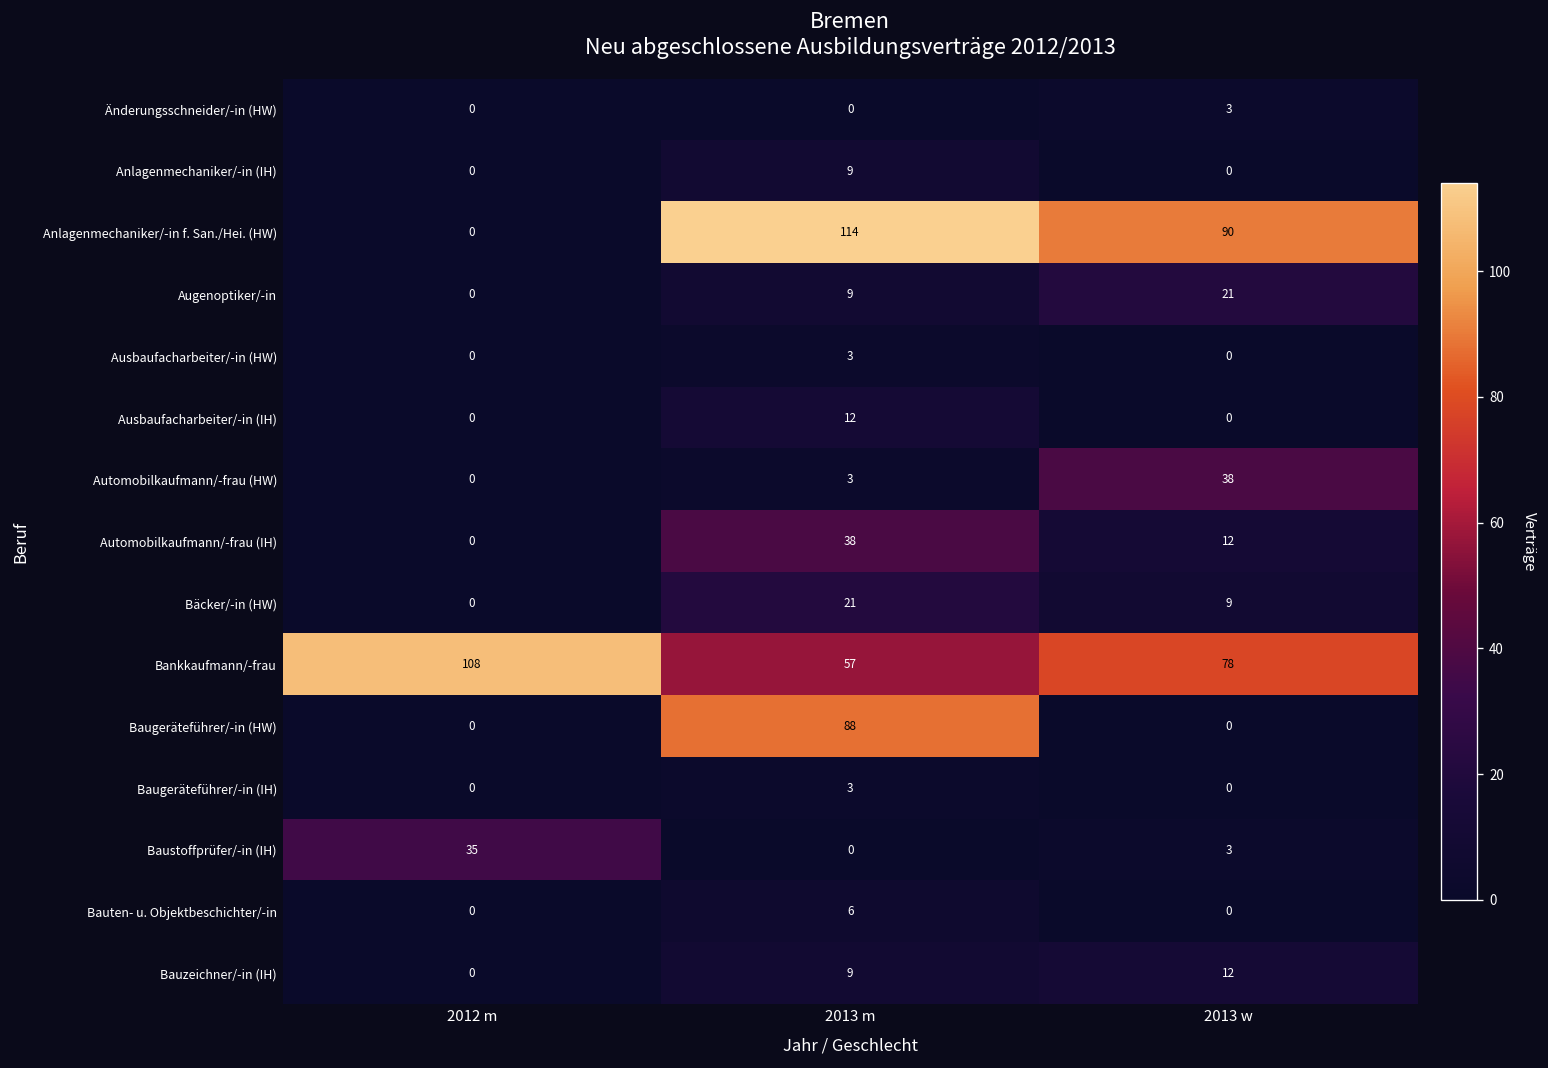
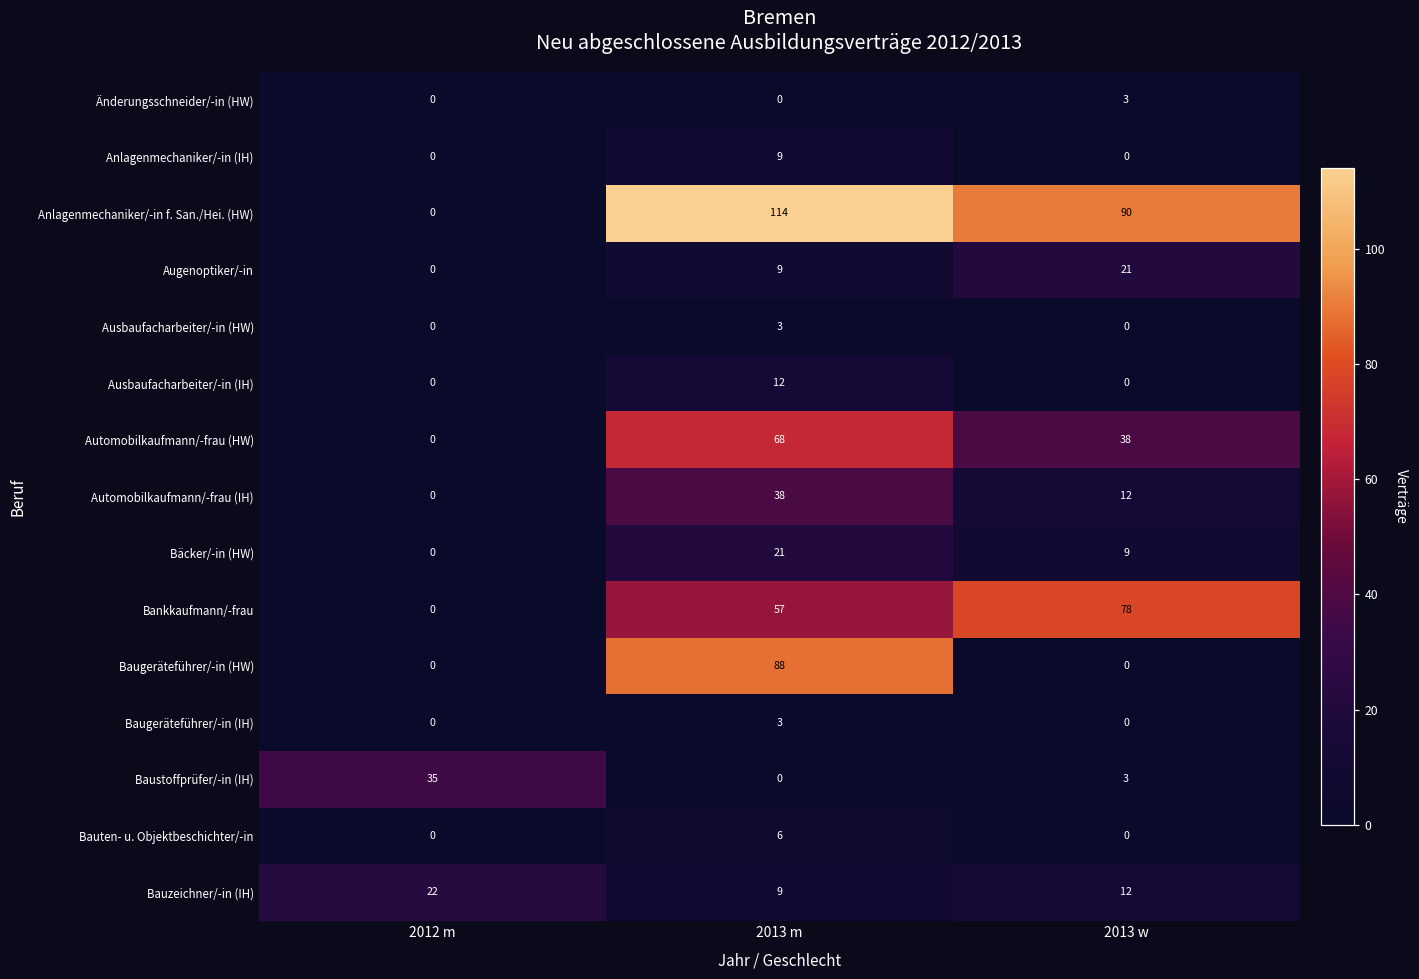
Automobilkaufmann/-frau (HW), 2013 m: 3 -> 68
Bankkaufmann/-frau, 2012 m: 108 -> 0
Bauzeichner/-in (IH), 2012 m: 0 -> 22
